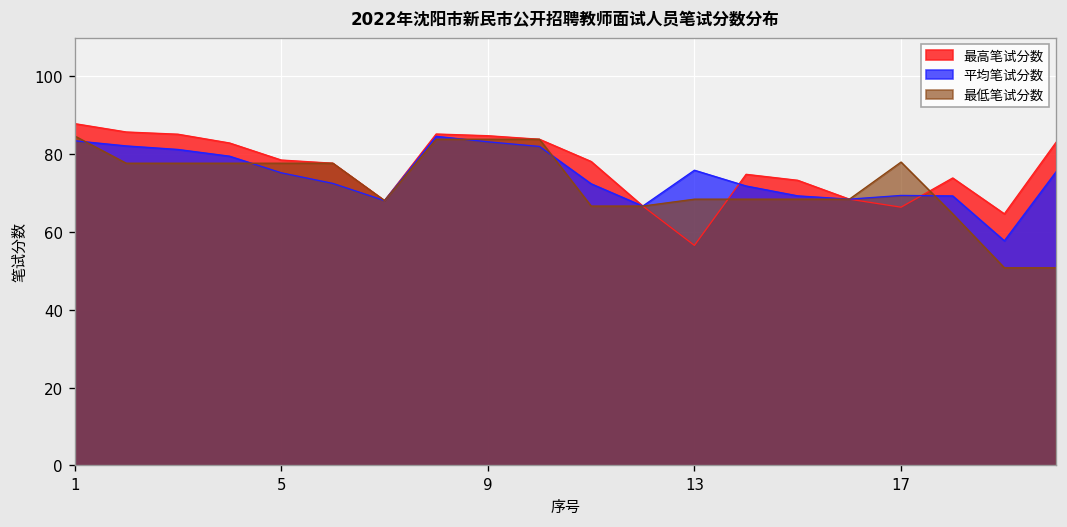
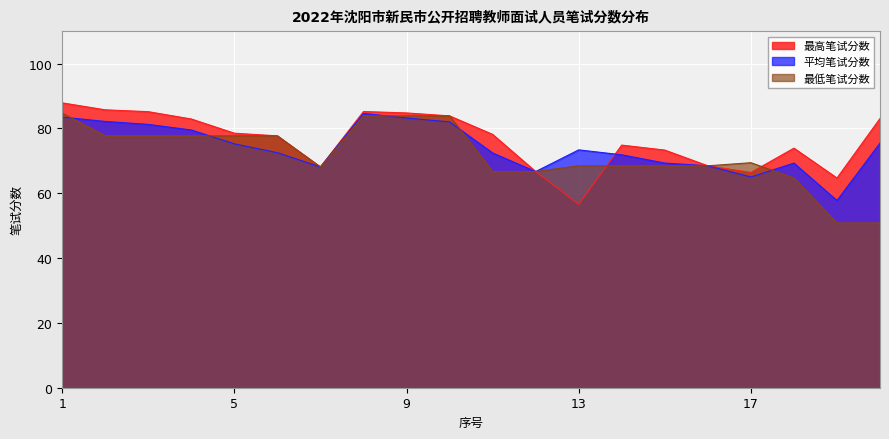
平均笔试分数, 13: 76 -> 73
平均笔试分数, 17: 69 -> 65
最低笔试分数, 17: 78 -> 69
